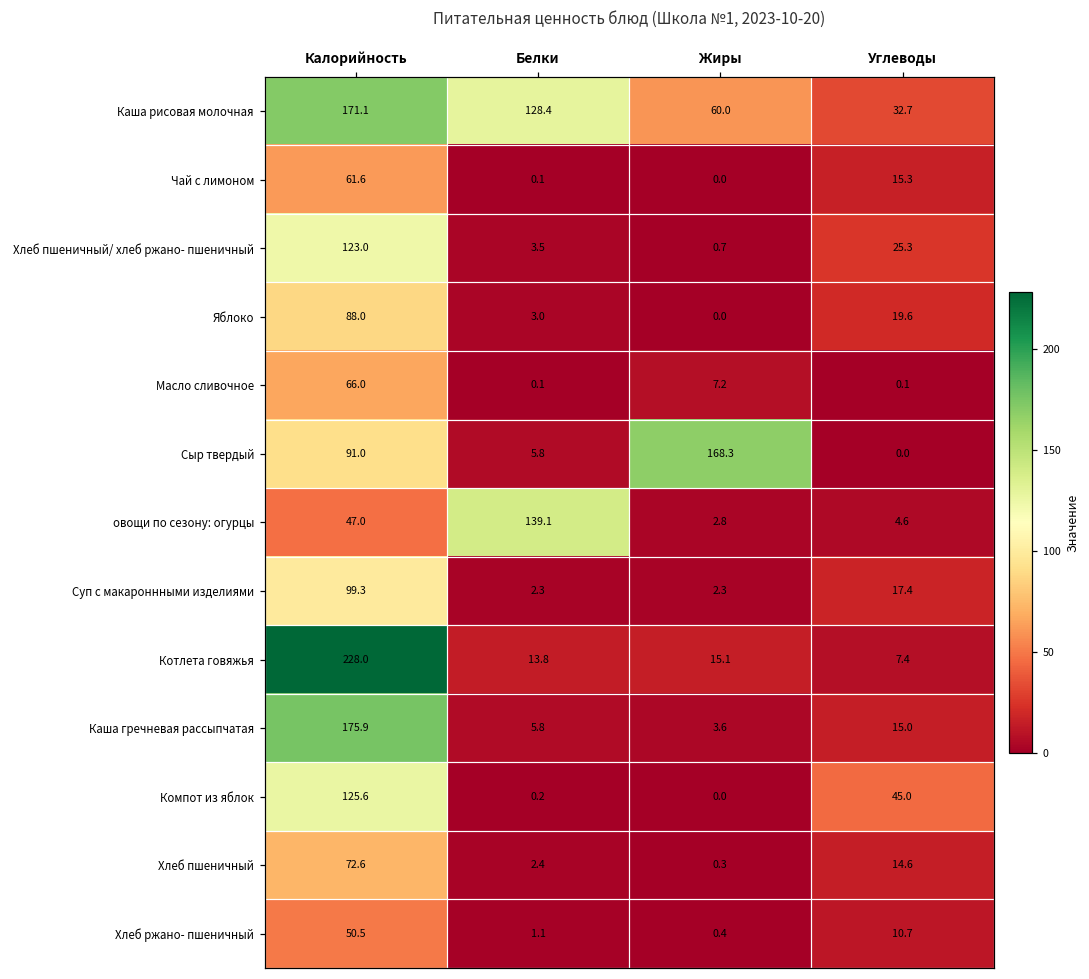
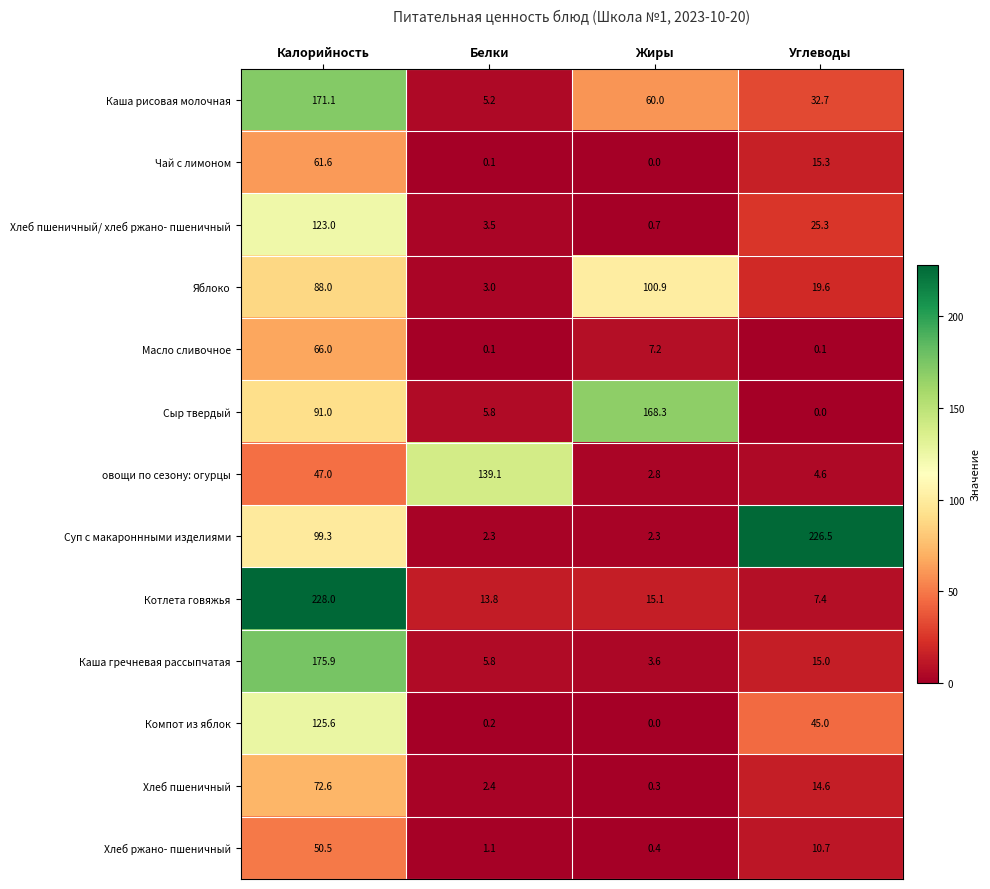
Каша рисовая молочная, Белки: 128.4 -> 5.2
Яблоко, Жиры: 0.0 -> 100.9
Суп с макароннными изделиями, Углеводы: 17.4 -> 226.5
